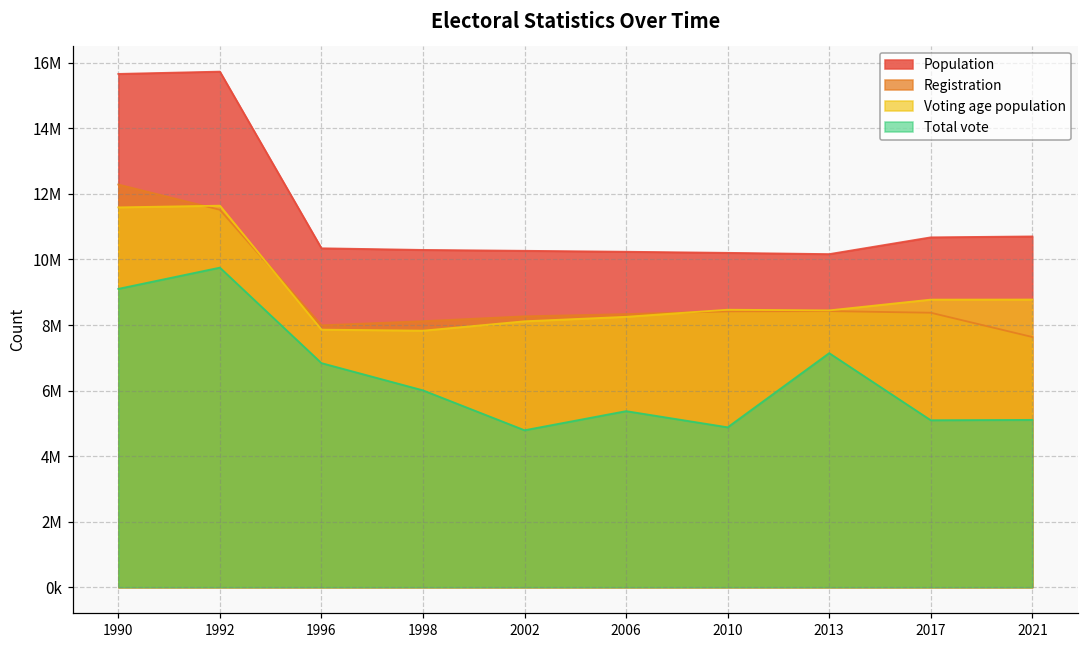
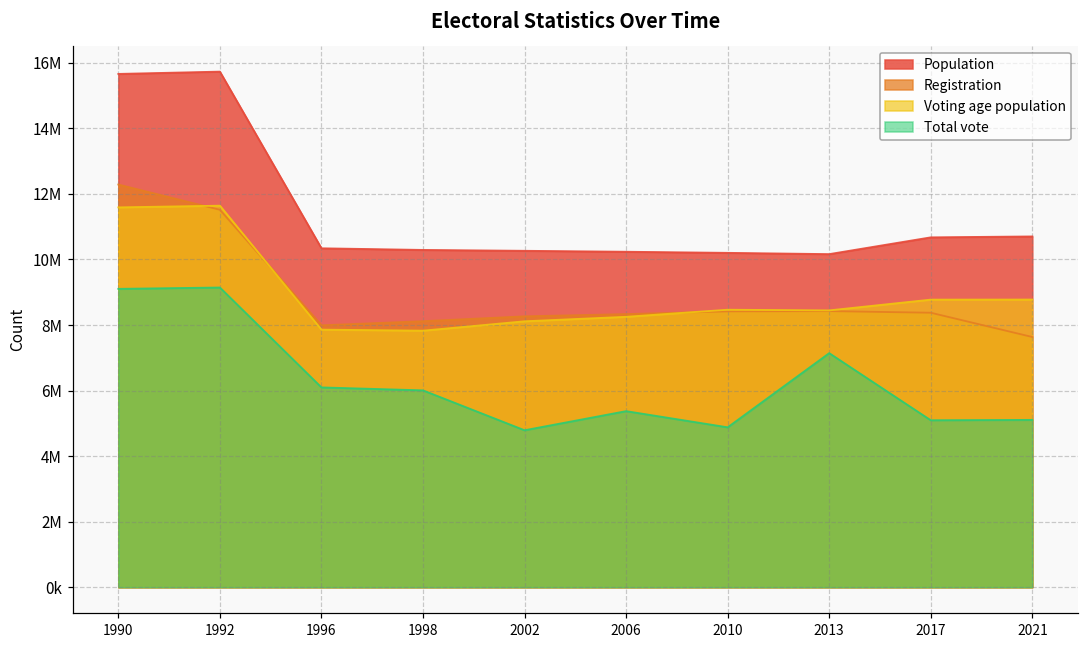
Total vote, 1992: 9800000 -> 9100000
Total vote, 1996: 6800000 -> 6100000
